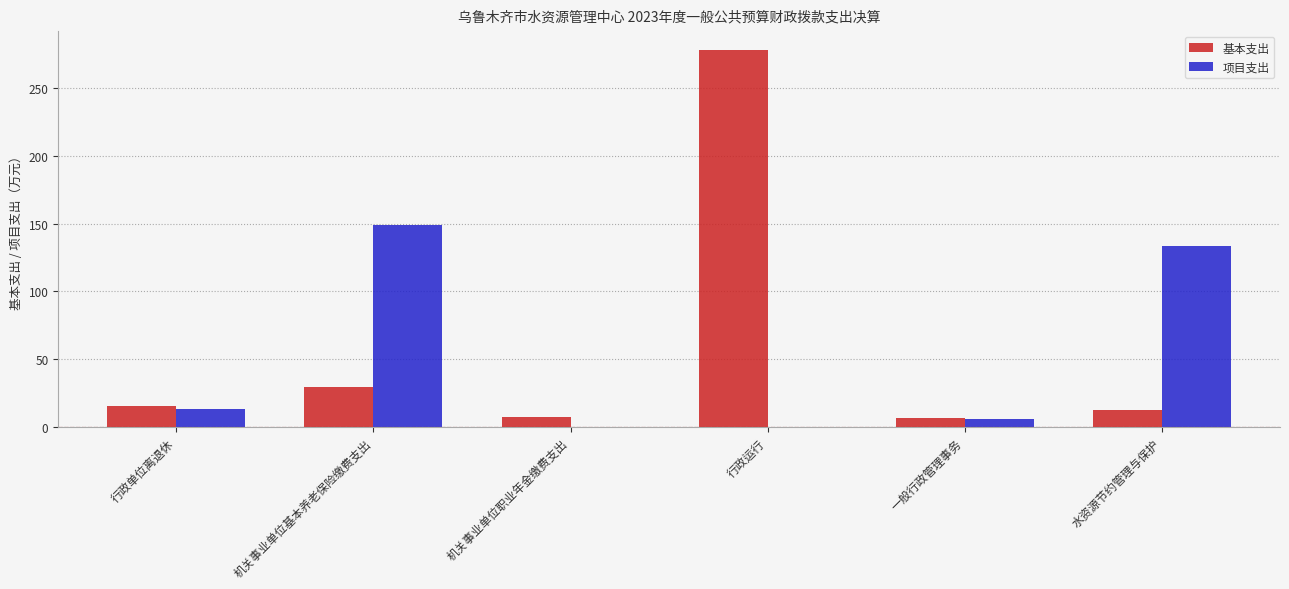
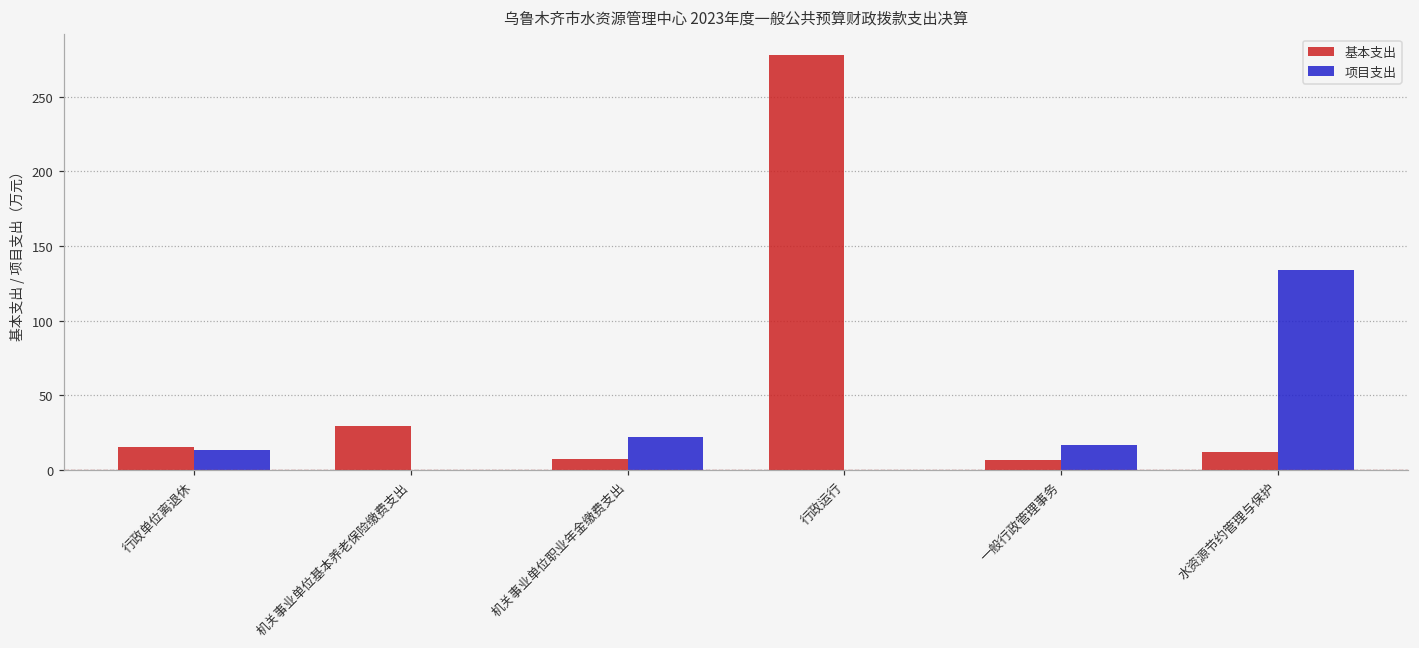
项目支出, 机关事业单位基本养老保险缴费支出: 149 -> 0
项目支出, 机关事业单位职业年金缴费支出: 0 -> 22
项目支出, 一般行政管理事务: 6 -> 17
